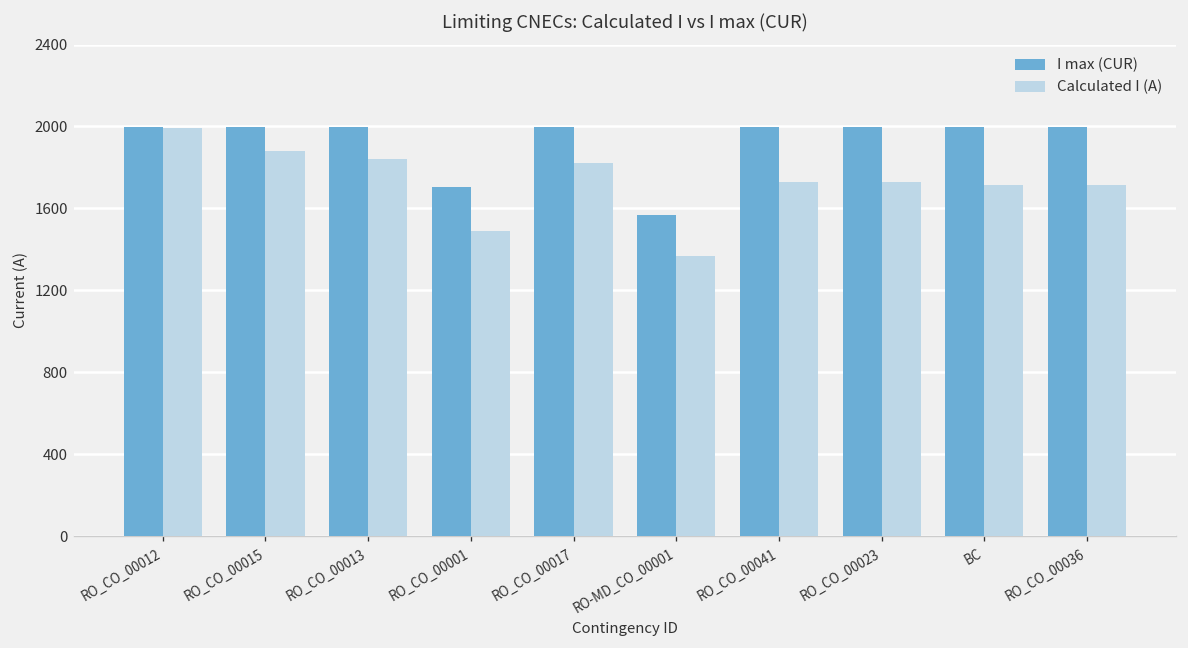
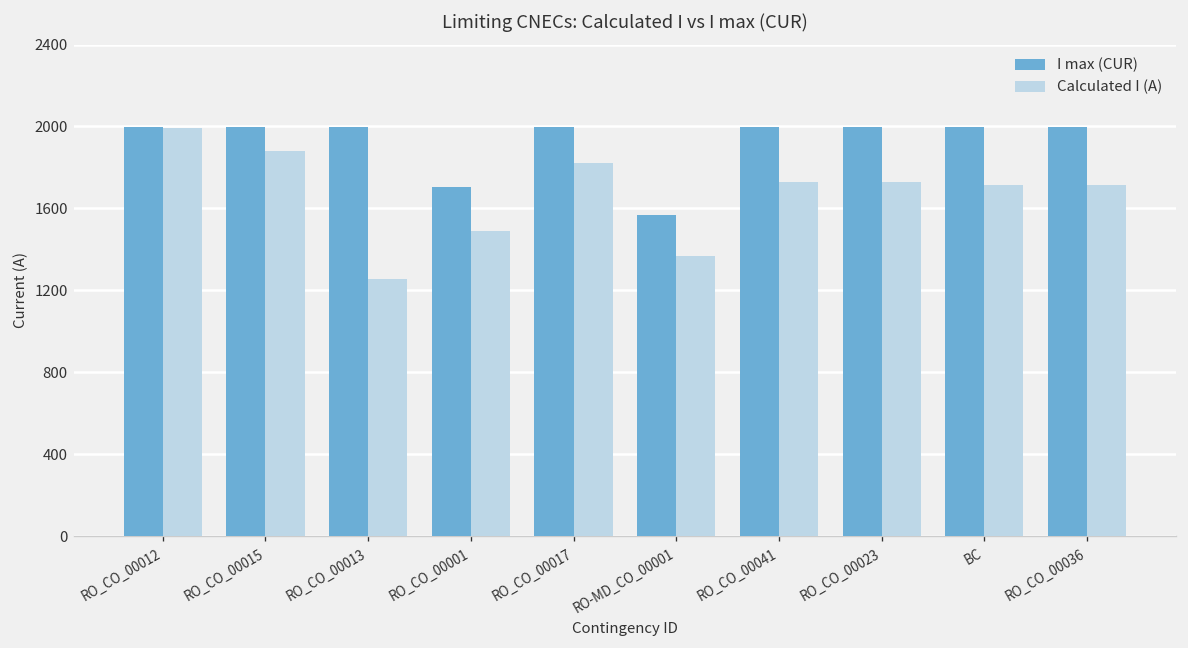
Calculated I (A), RO_CO_00013: 1840 -> 1250
